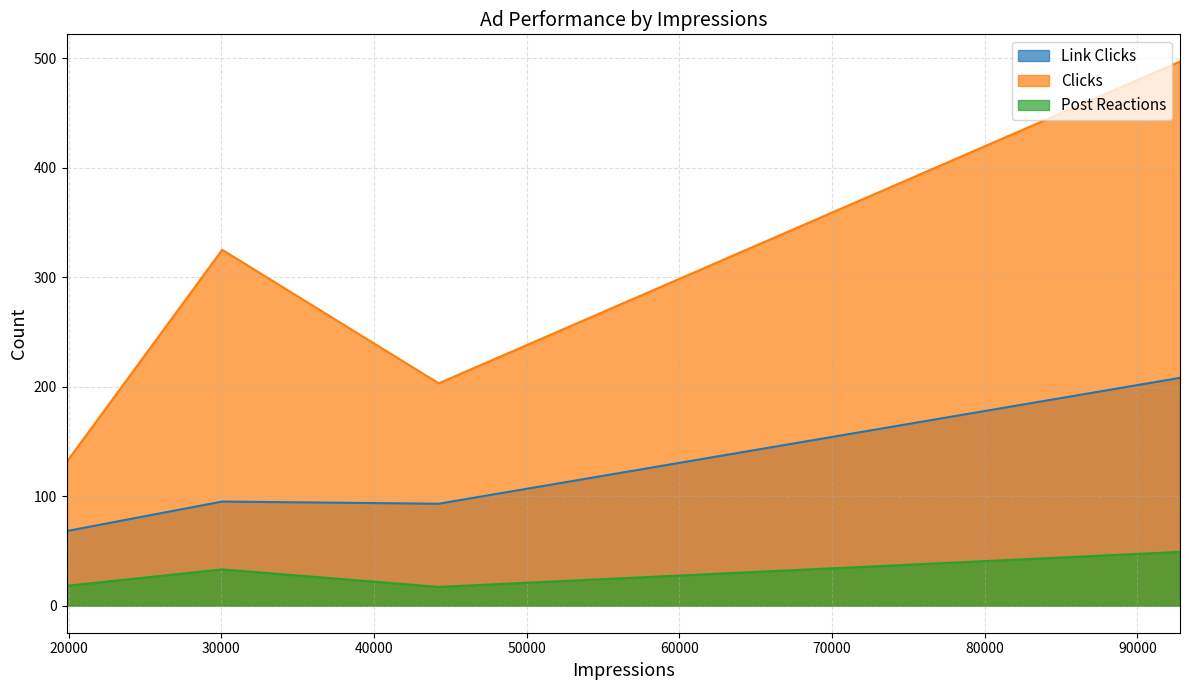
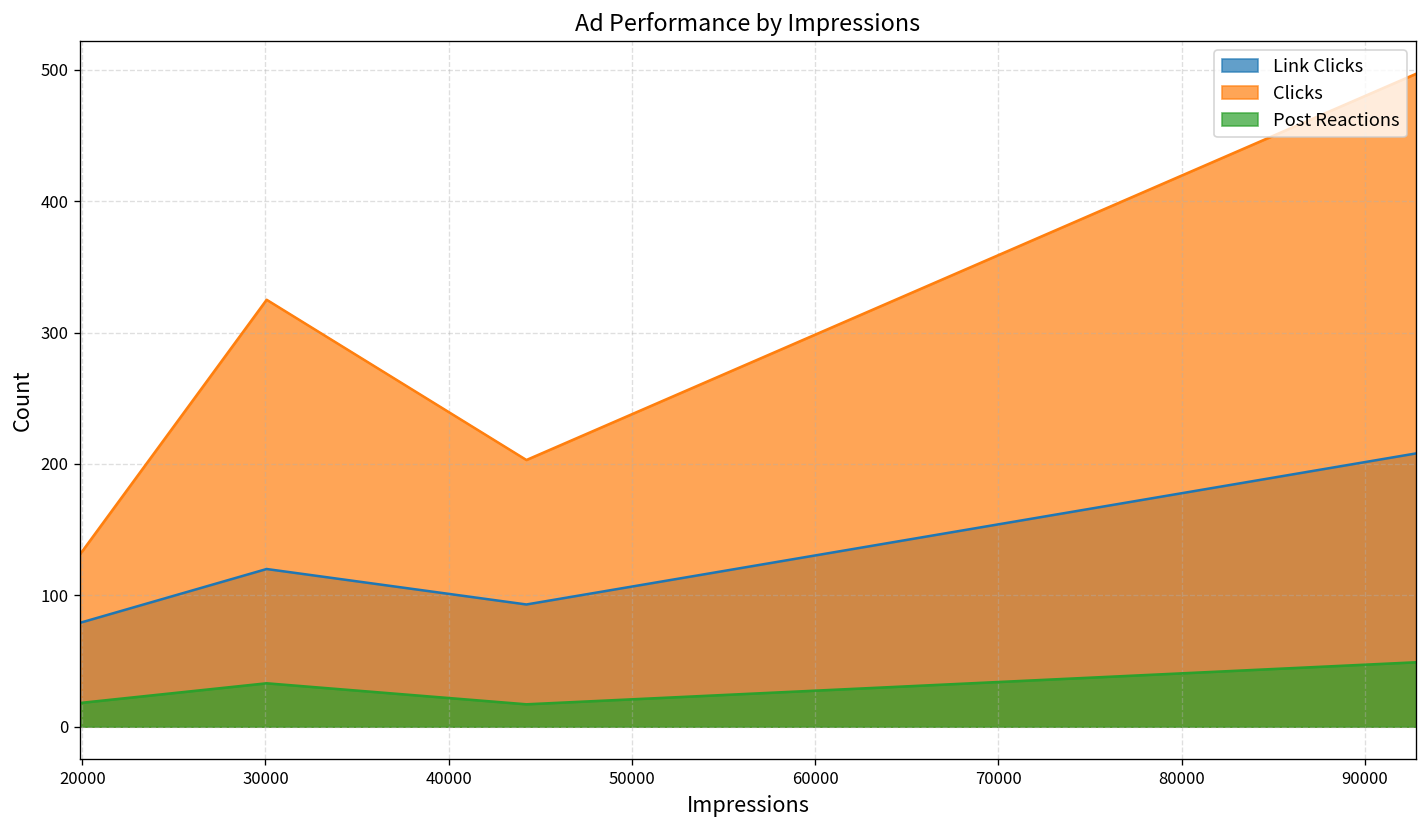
Link Clicks, 20000: 68 -> 79
Link Clicks, 30000: 95 -> 120
